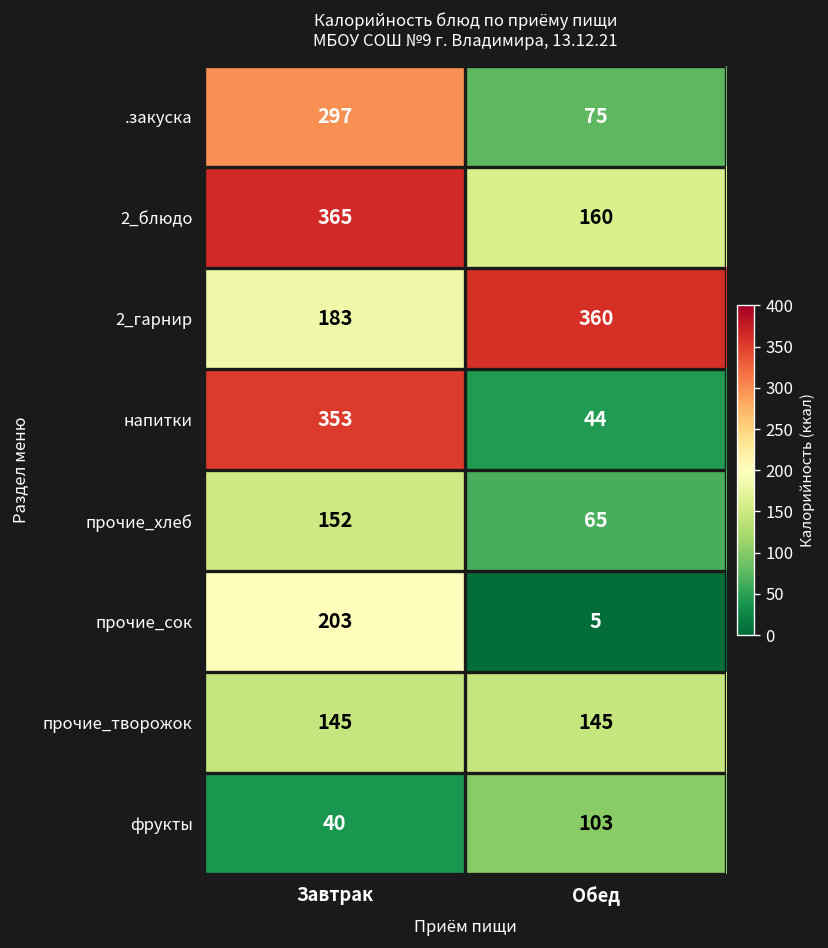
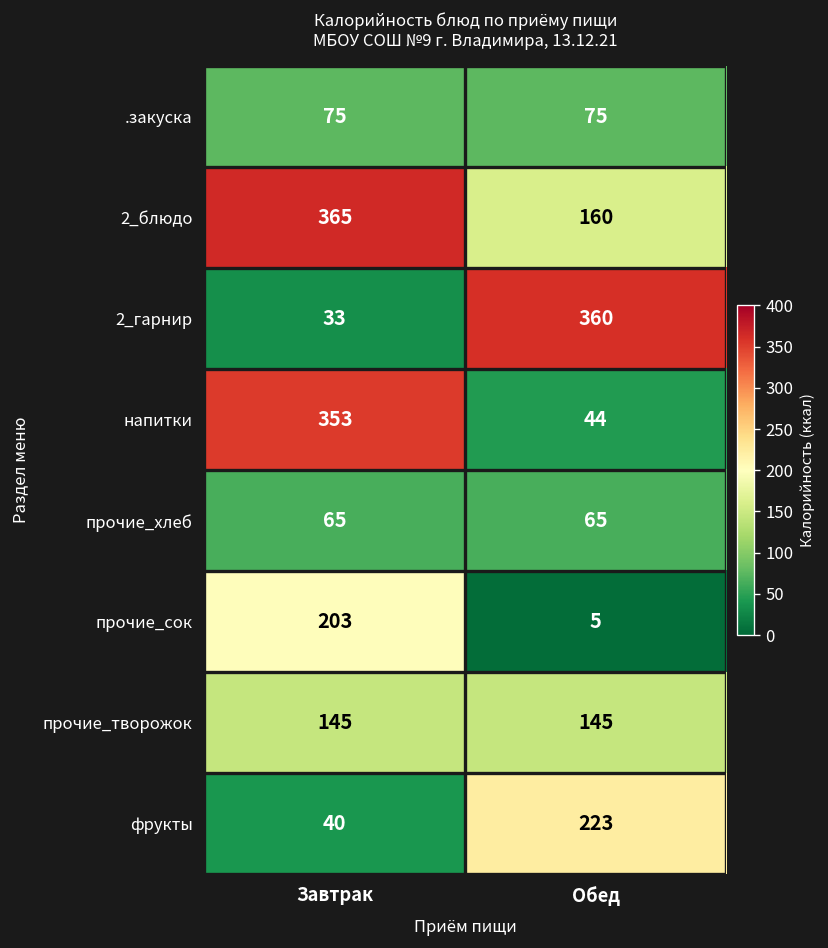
.закуска, Завтрак: 297 -> 75
2_гарнир, Завтрак: 183 -> 33
прочие_хлеб, Завтрак: 152 -> 65
фрукты, Обед: 103 -> 223
